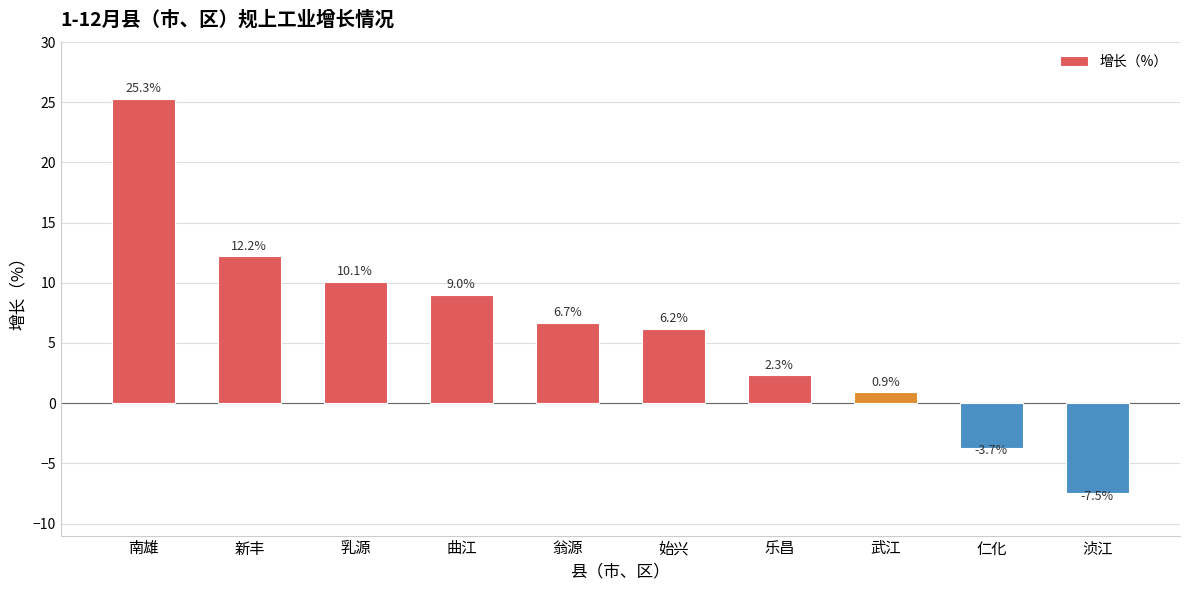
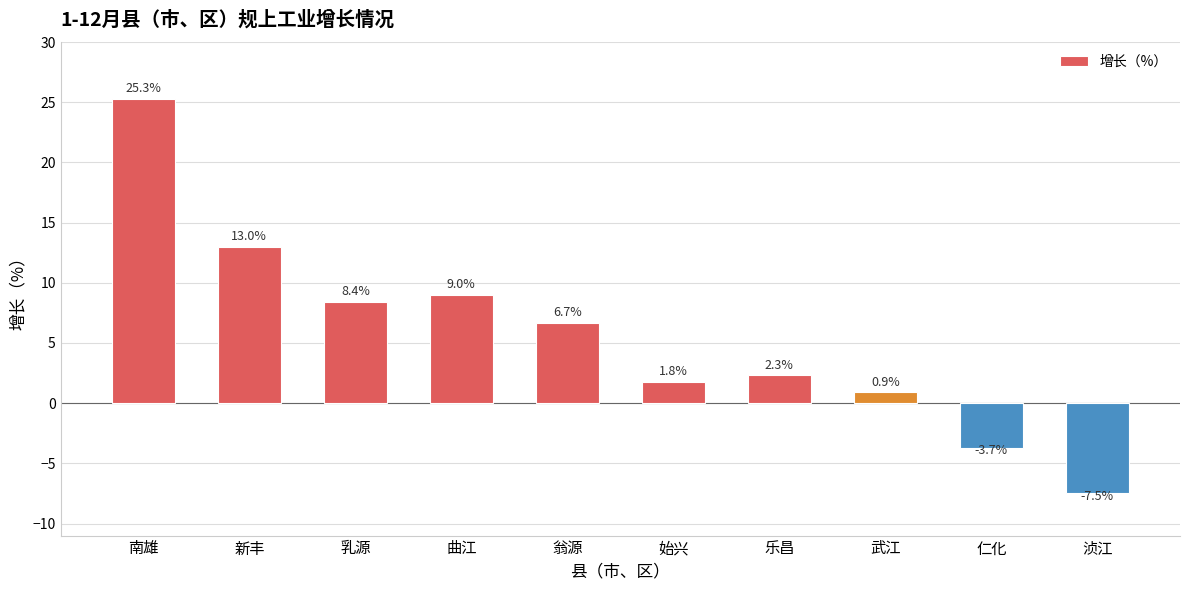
新丰: 12.2% -> 13.0%
乳源: 10.1% -> 8.4%
始兴: 6.2% -> 1.8%
